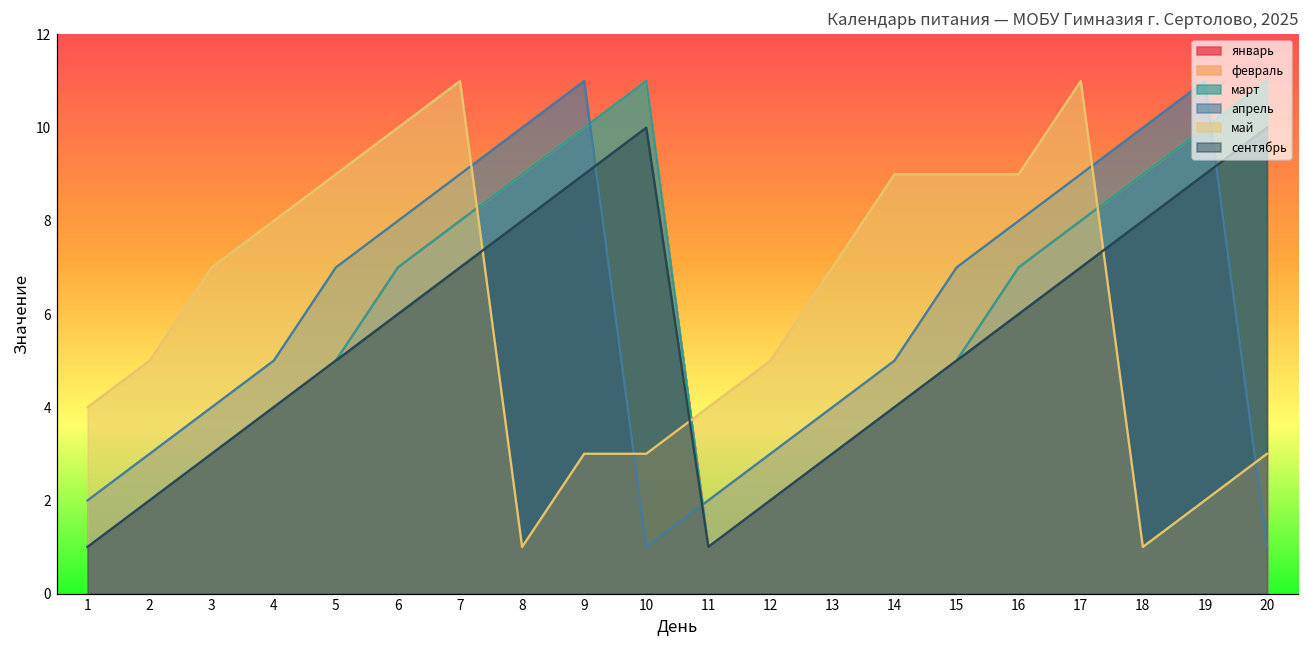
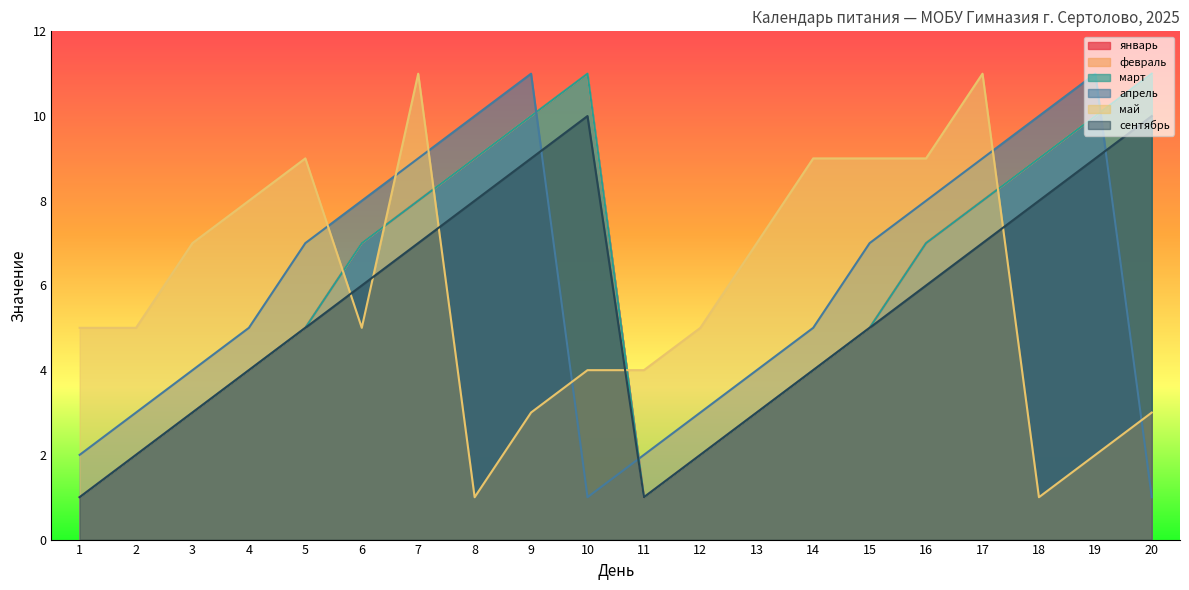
май, 1: 4 -> 5
май, 6: 10 -> 5
май, 10: 3 -> 4
